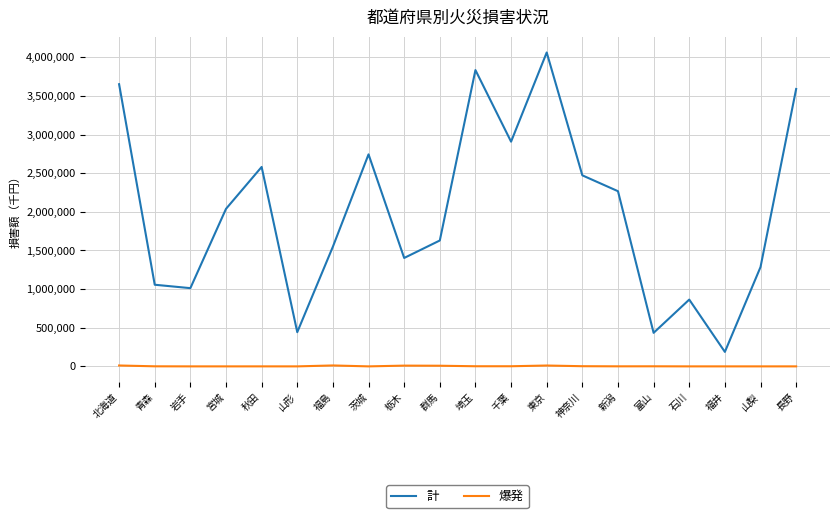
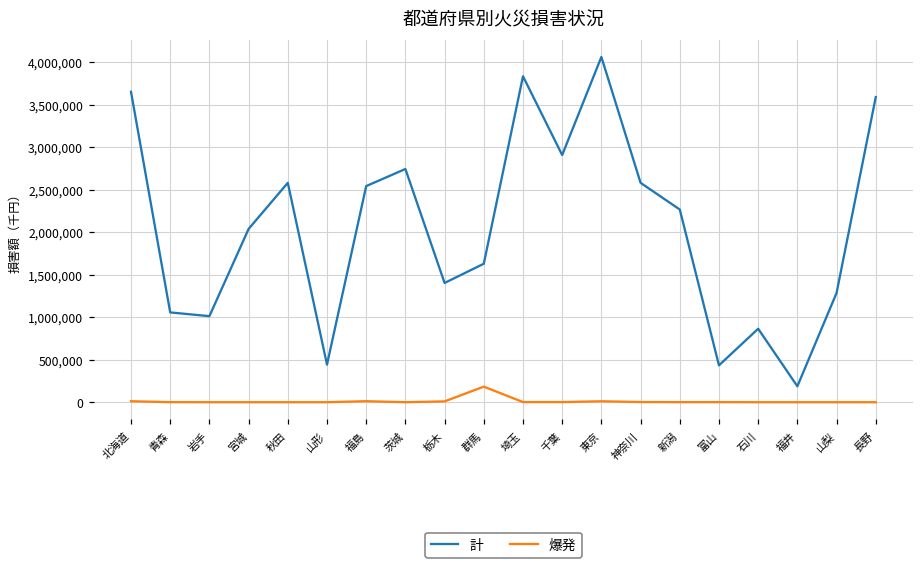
計, 福島: 1,500,000 -> 2,500,000
爆発, 群馬: 0 -> 200,000
計, 神奈川: 2,500,000 -> 2,600,000
